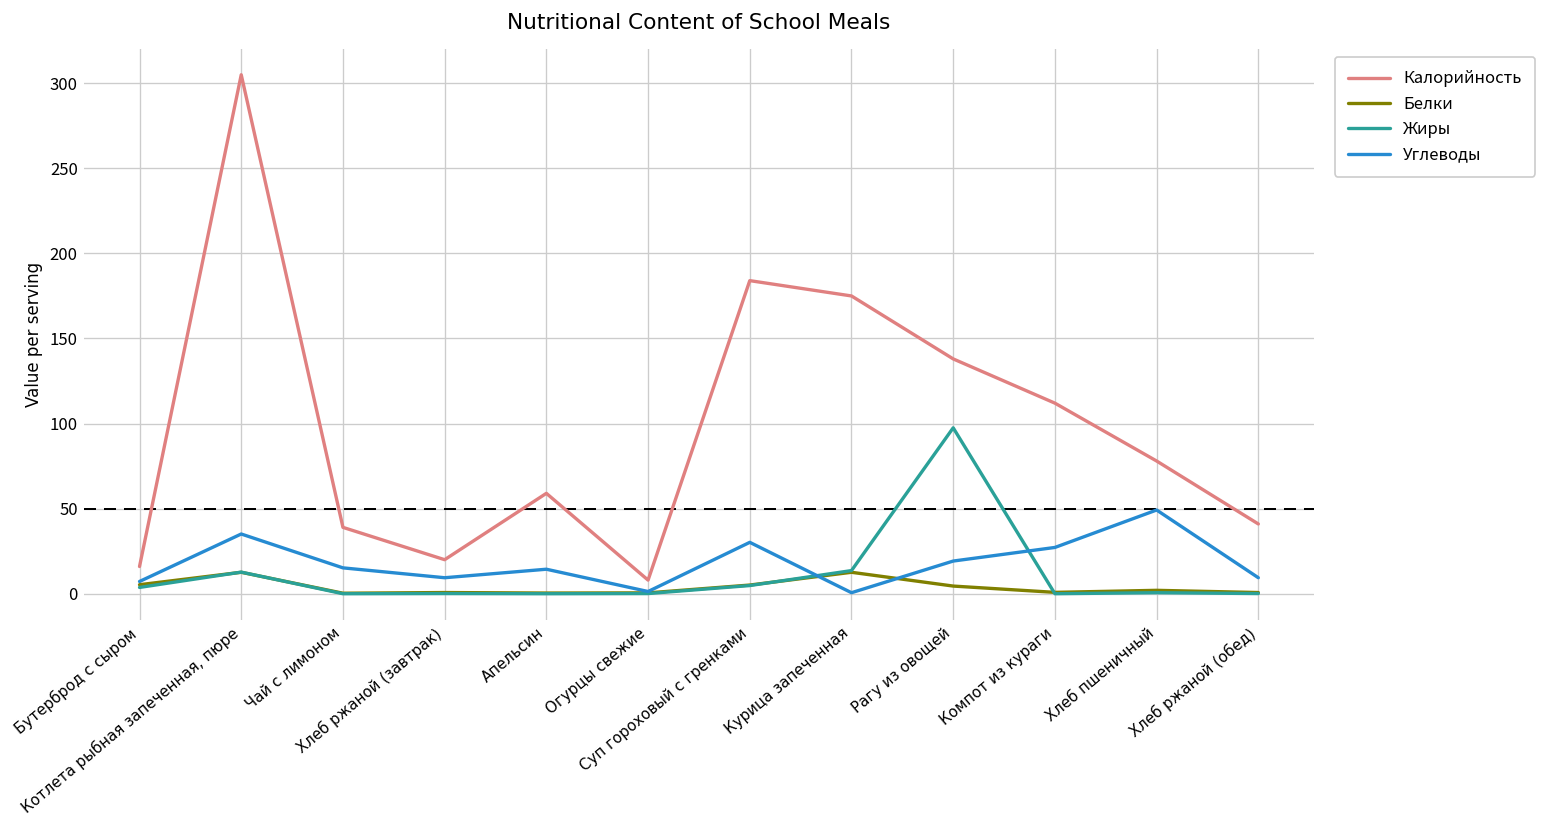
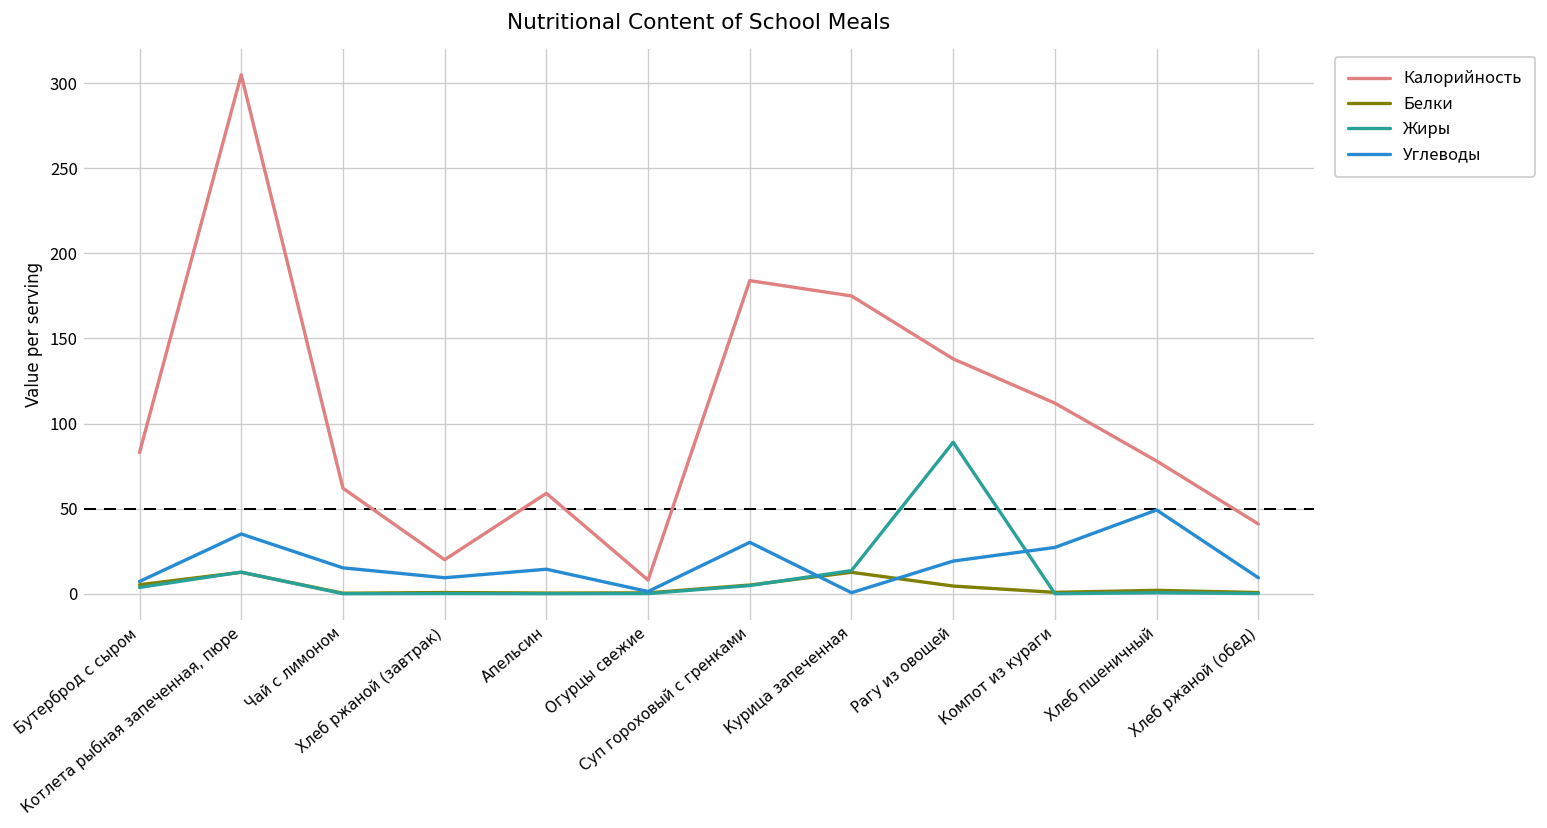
Калорийность, Бутерброд с сыром: 16 -> 83
Калорийность, Чай с лимоном: 39 -> 62
Жиры, Рагу из овощей: 98 -> 89
